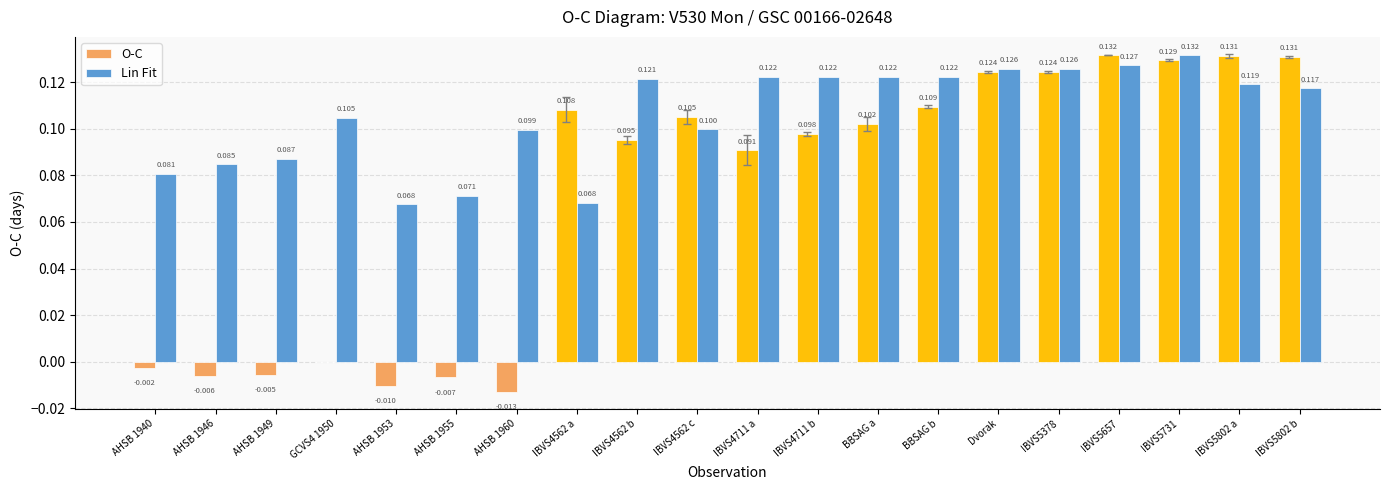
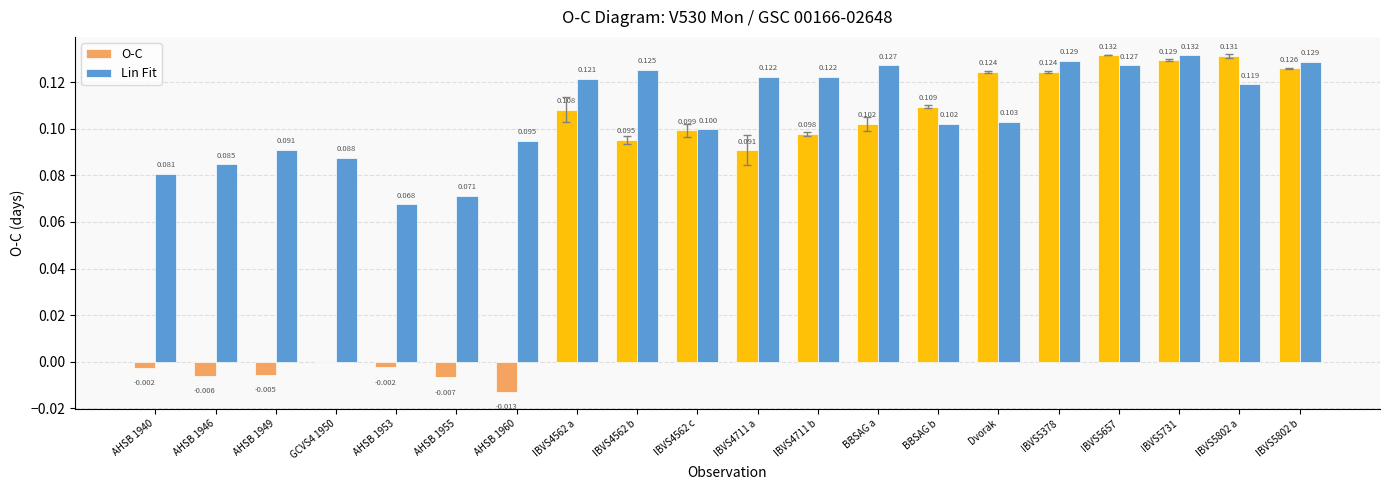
Lin Fit, AHSB 1949: 0.087 -> 0.091
Lin Fit, GCVS4 1950: 0.105 -> 0.088
O-C, AHSB 1953: -0.010 -> -0.002
Lin Fit, AHSB 1960: 0.099 -> 0.095
Lin Fit, IBVS4562 a: 0.068 -> 0.121
Lin Fit, IBVS4562 b: 0.121 -> 0.125
O-C, IBVS4562 c: 0.105 -> 0.099
Lin Fit, BBSAG a: 0.122 -> 0.127
Lin Fit, BBSAG b: 0.122 -> 0.102
Lin Fit, Dvorak: 0.126 -> 0.103
Lin Fit, IBVS5378: 0.126 -> 0.129
O-C, IBVS5802 b: 0.131 -> 0.126
Lin Fit, IBVS5802 b: 0.117 -> 0.129
